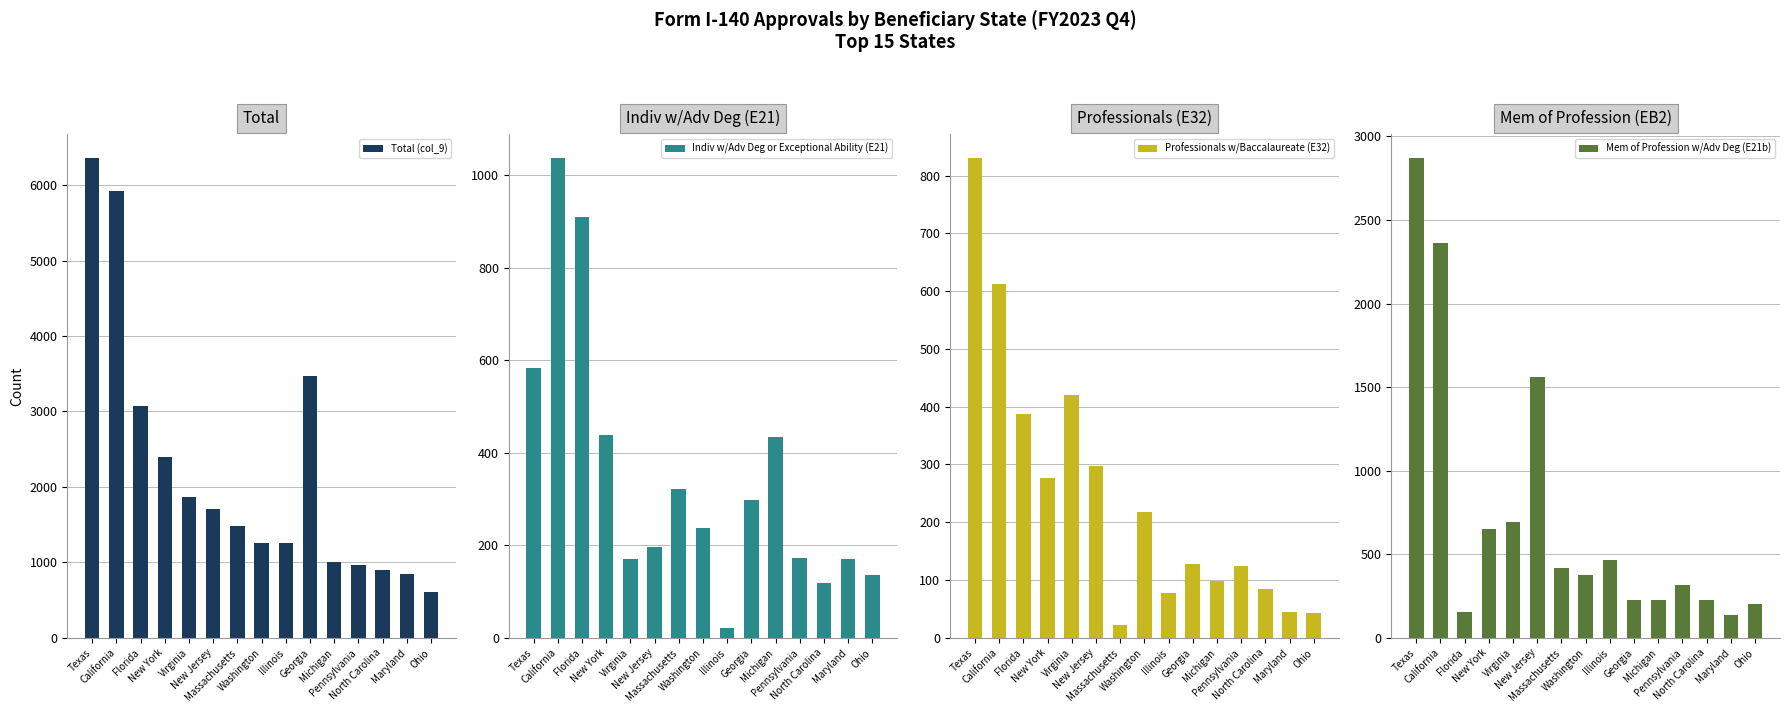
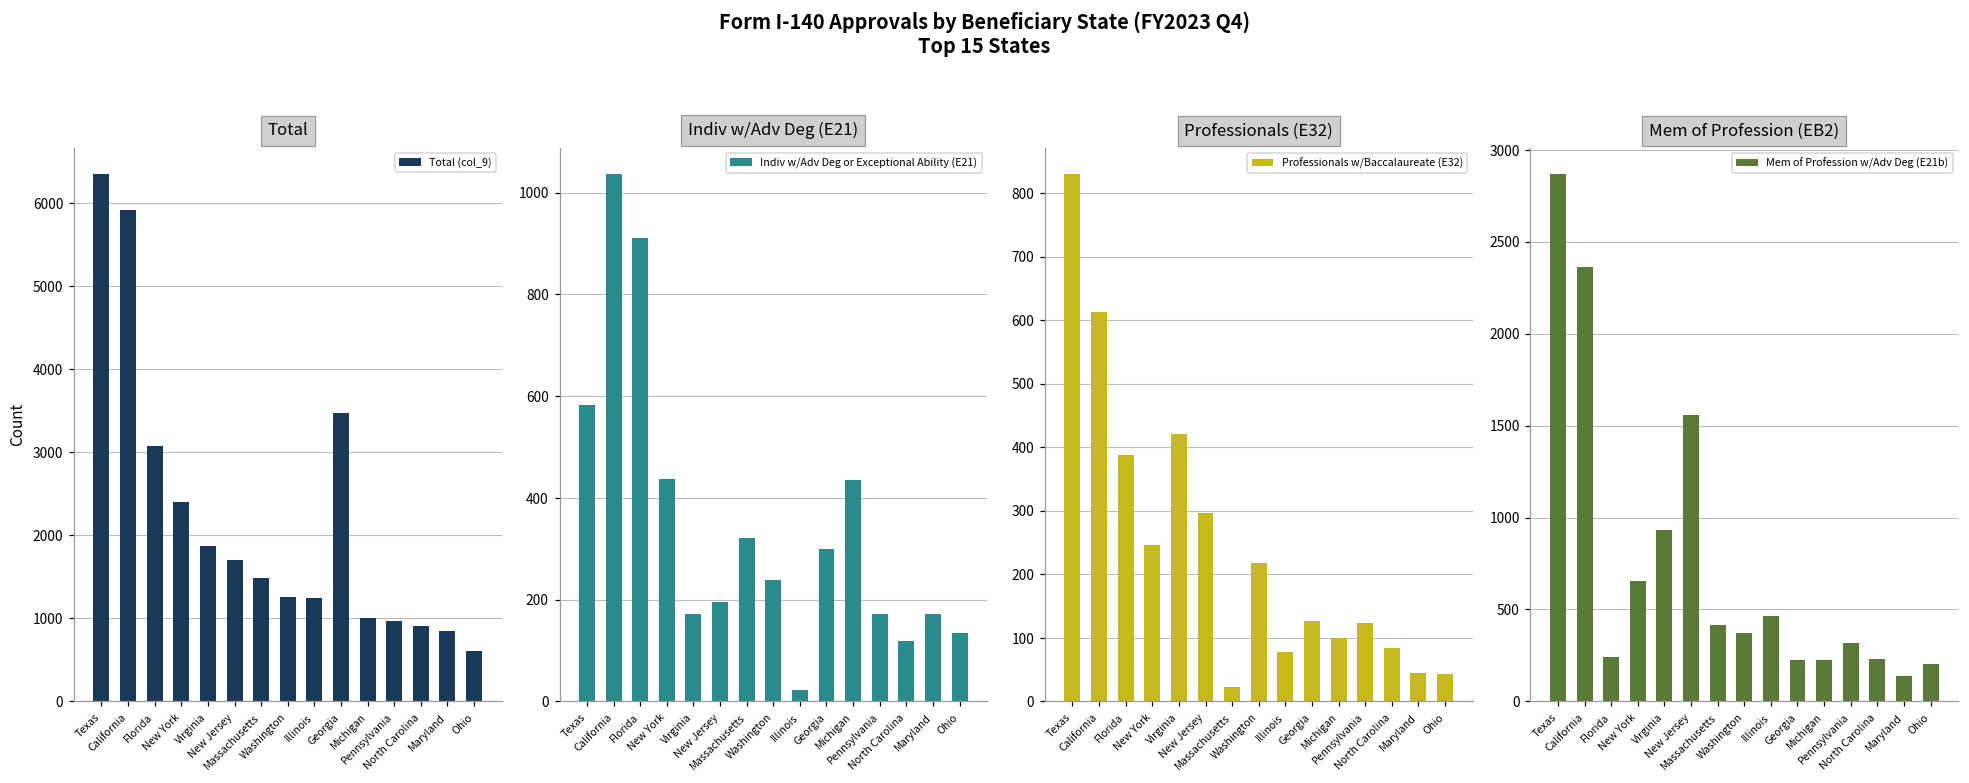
Professionals (E32), New York: 280 -> 250
Mem of Profession (EB2), Florida: 150 -> 240
Mem of Profession (EB2), Virginia: 690 -> 930
